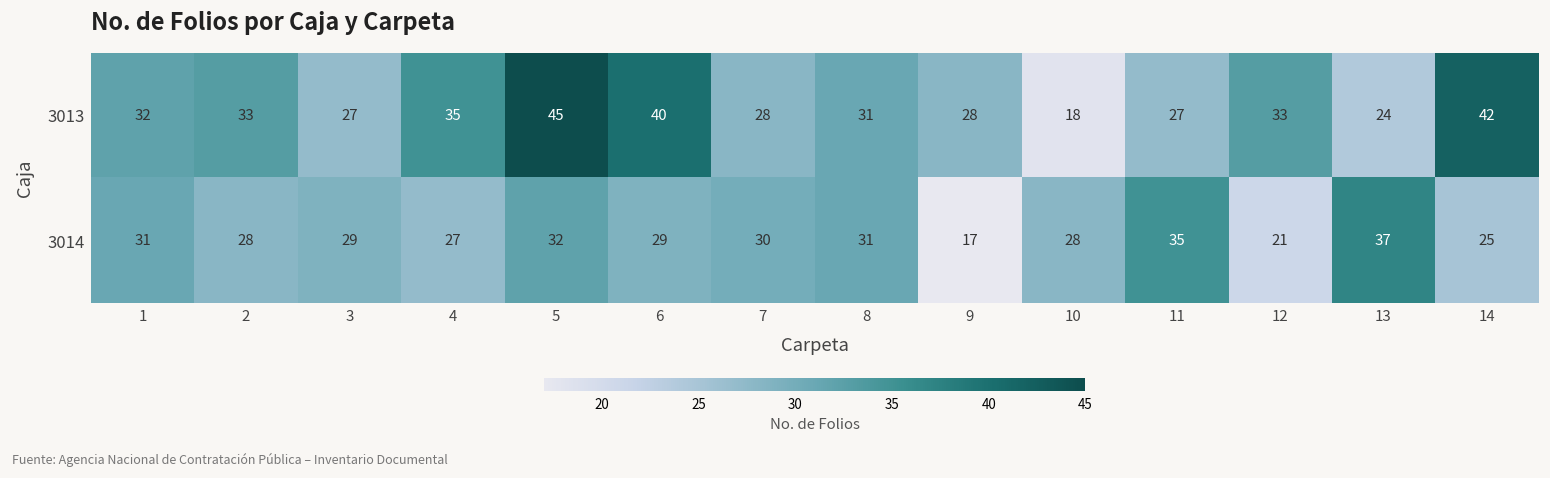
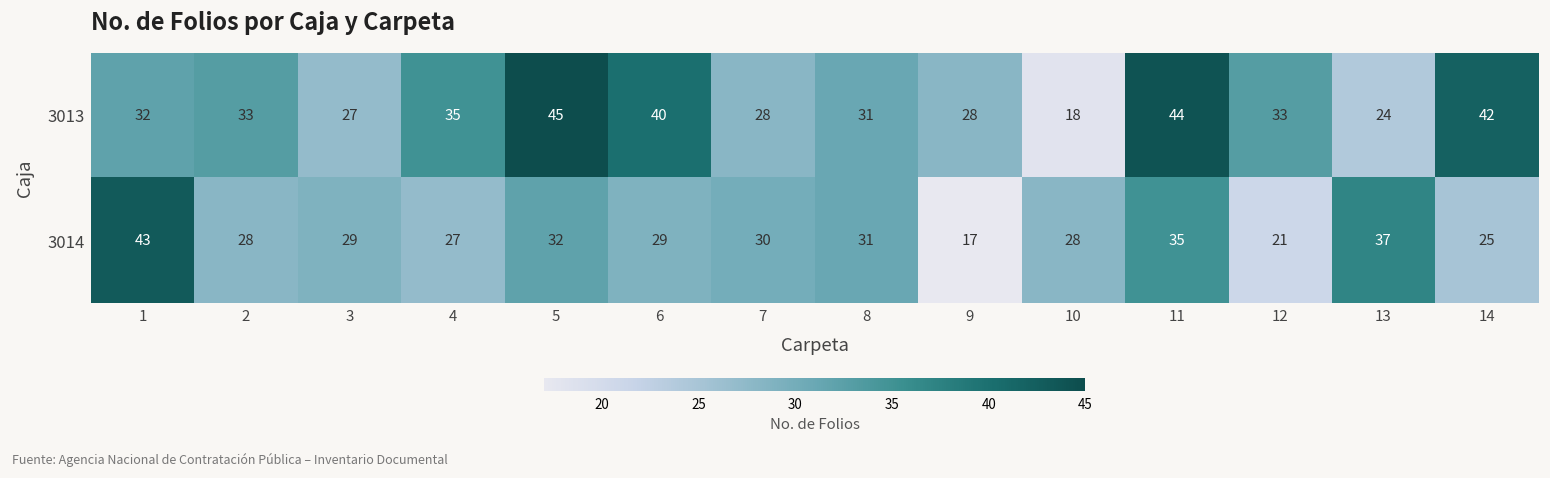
3013, 11: 27 -> 44
3014, 1: 31 -> 43
